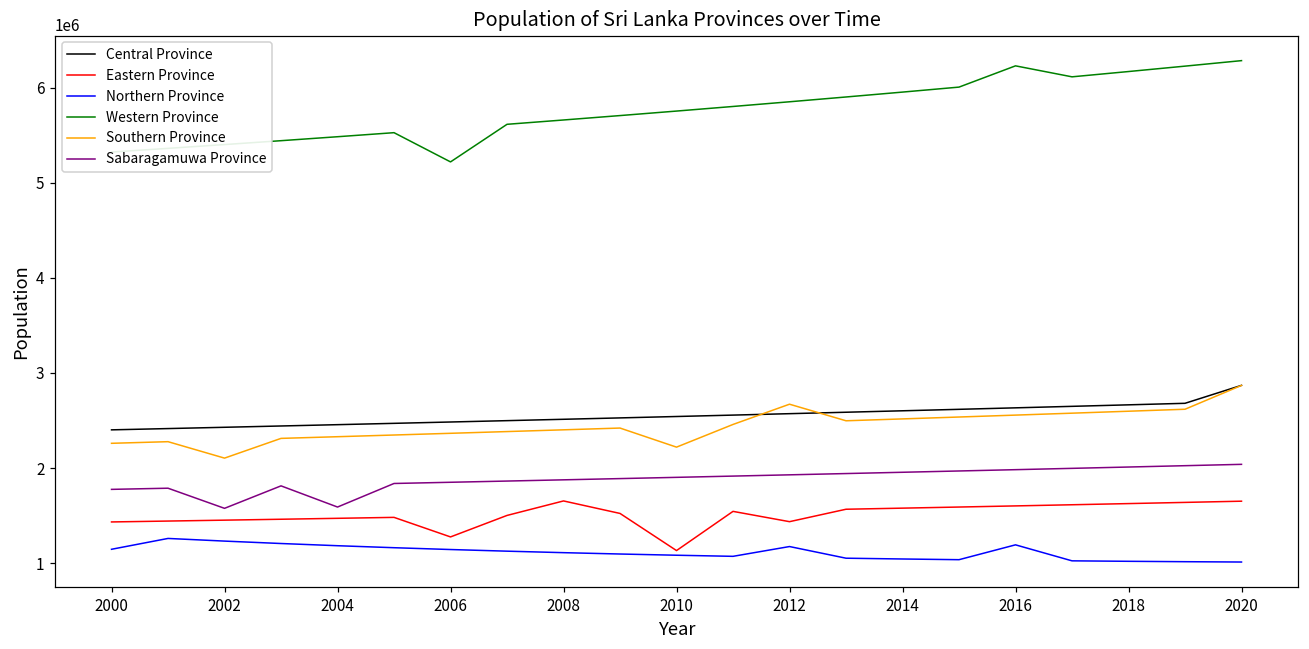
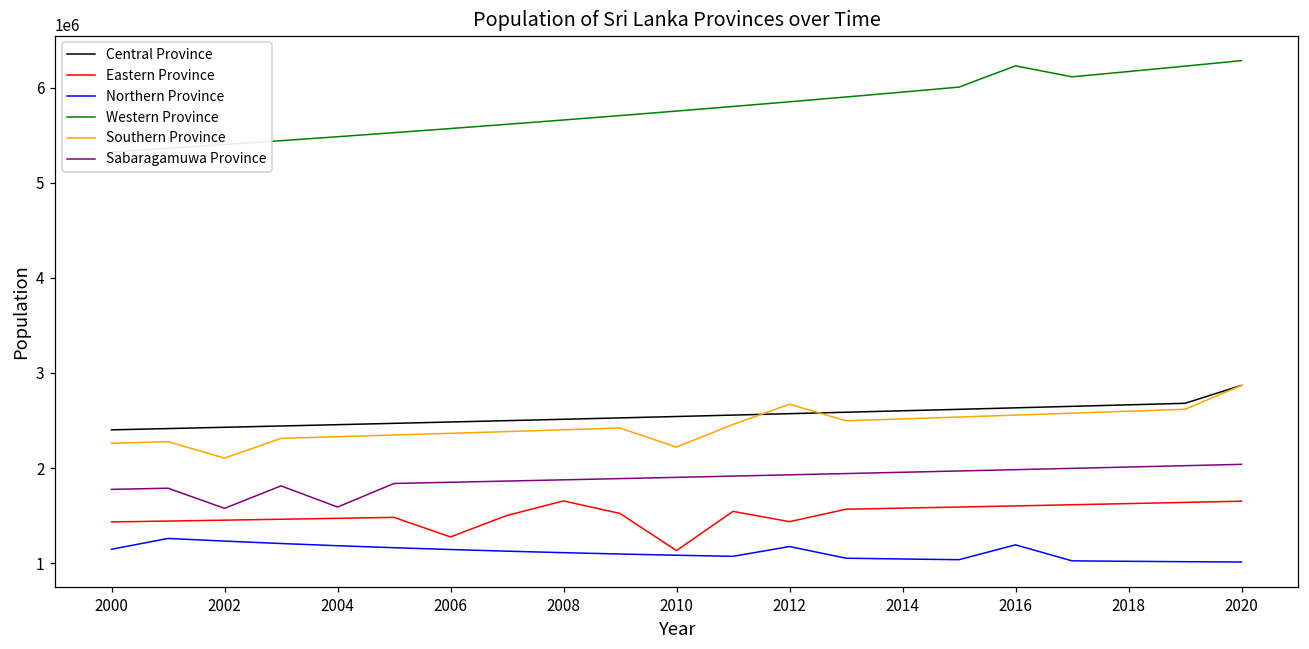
Western Province, 2006: 5200000 -> 5600000
